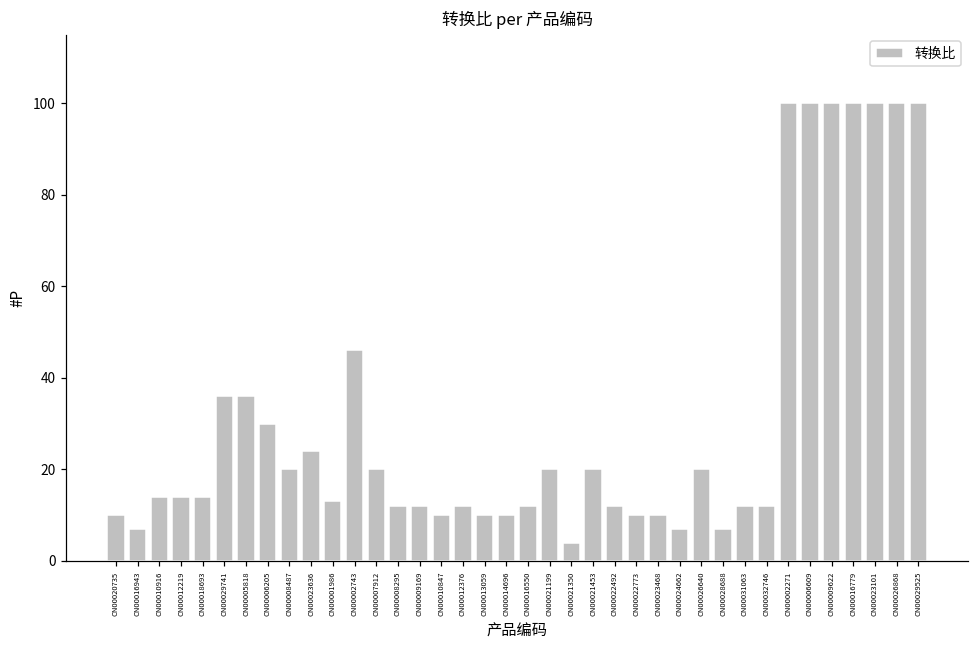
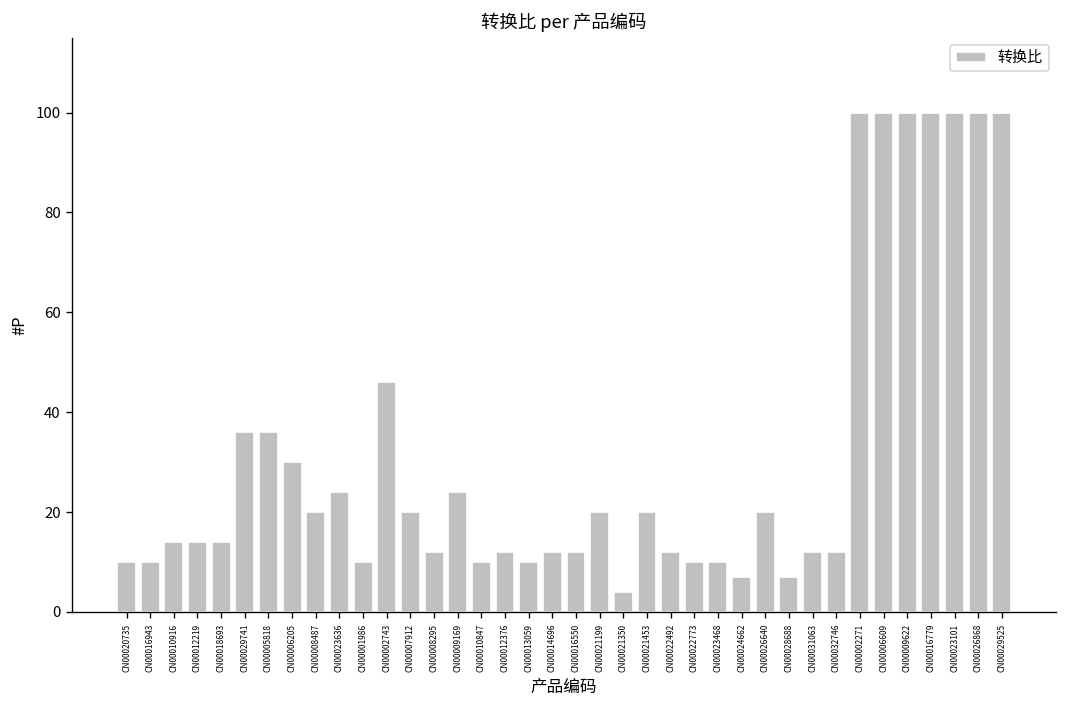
CN00016943: 7 -> 10
CN00001986: 13 -> 10
CN00009169: 12 -> 24
CN00014696: 10 -> 12
